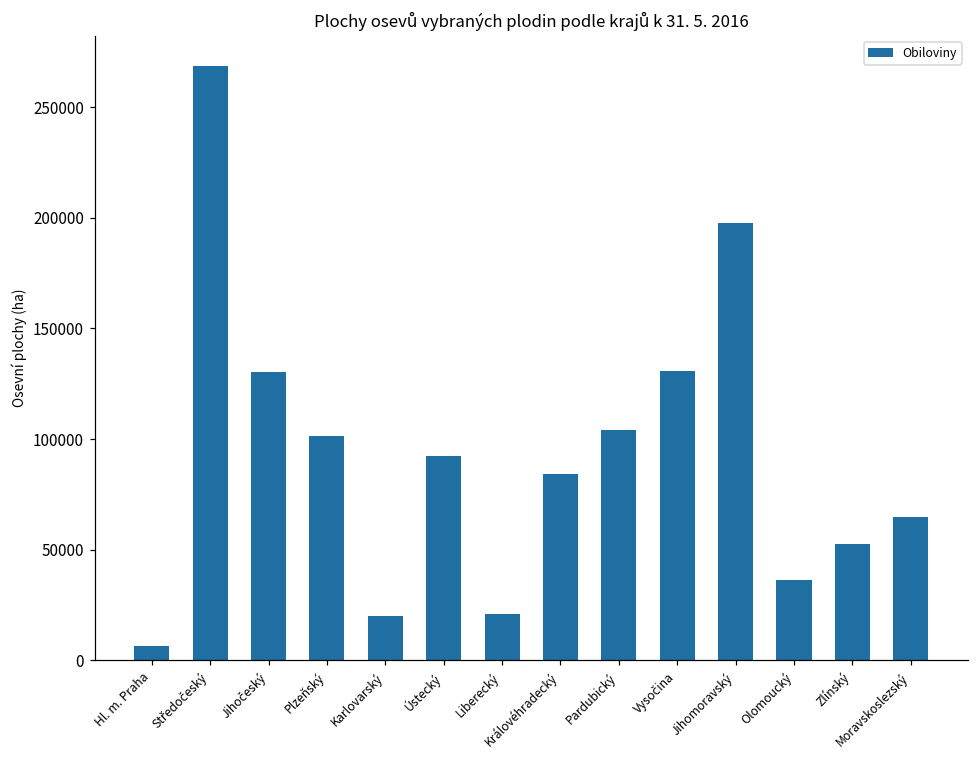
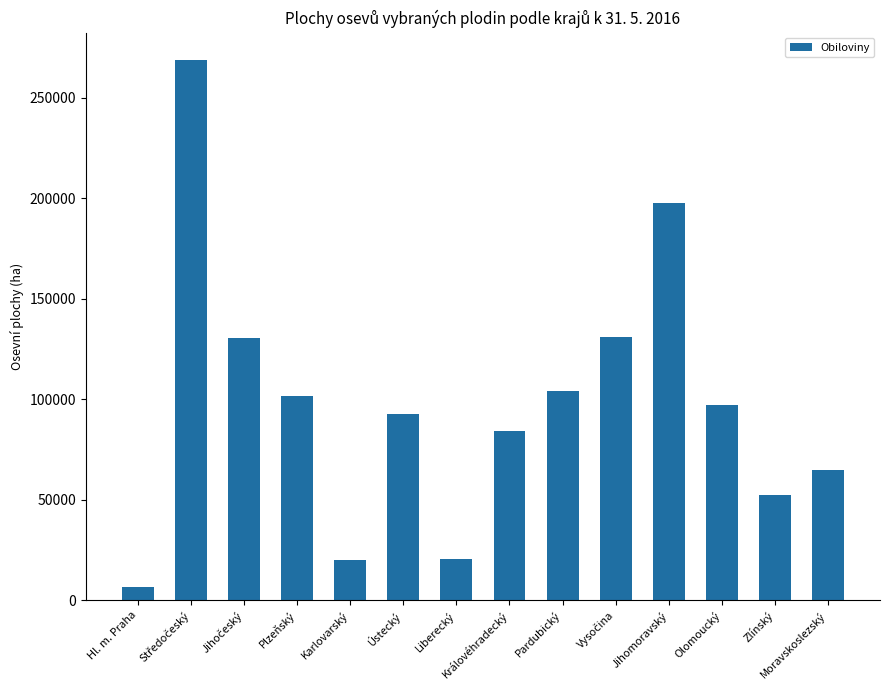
Olomoucký: 36000 -> 97000
